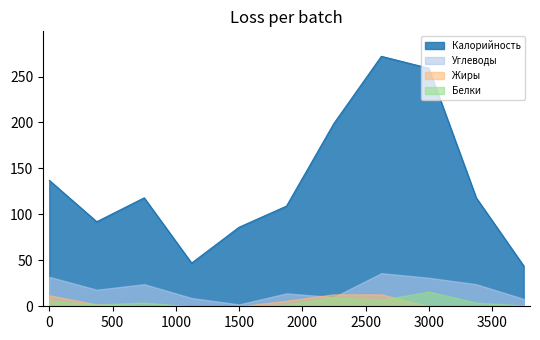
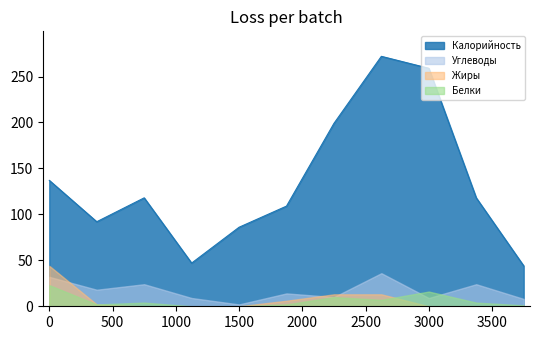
Жиры, 0: 10 -> 40
Белки, 0: 10 -> 20
Углеводы, 3000: 30 -> 10
